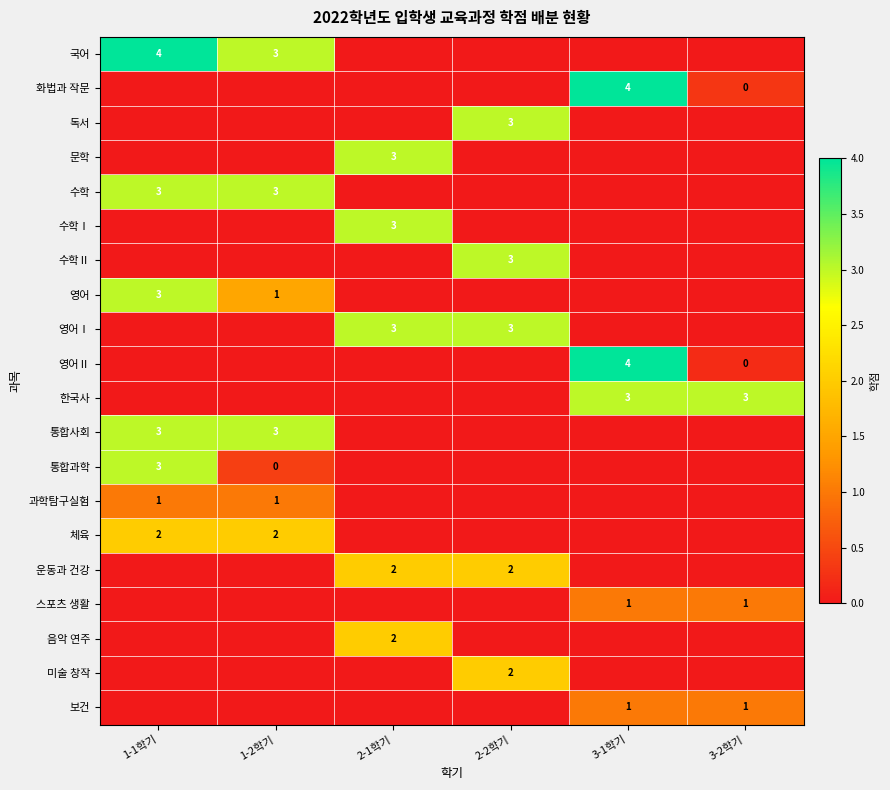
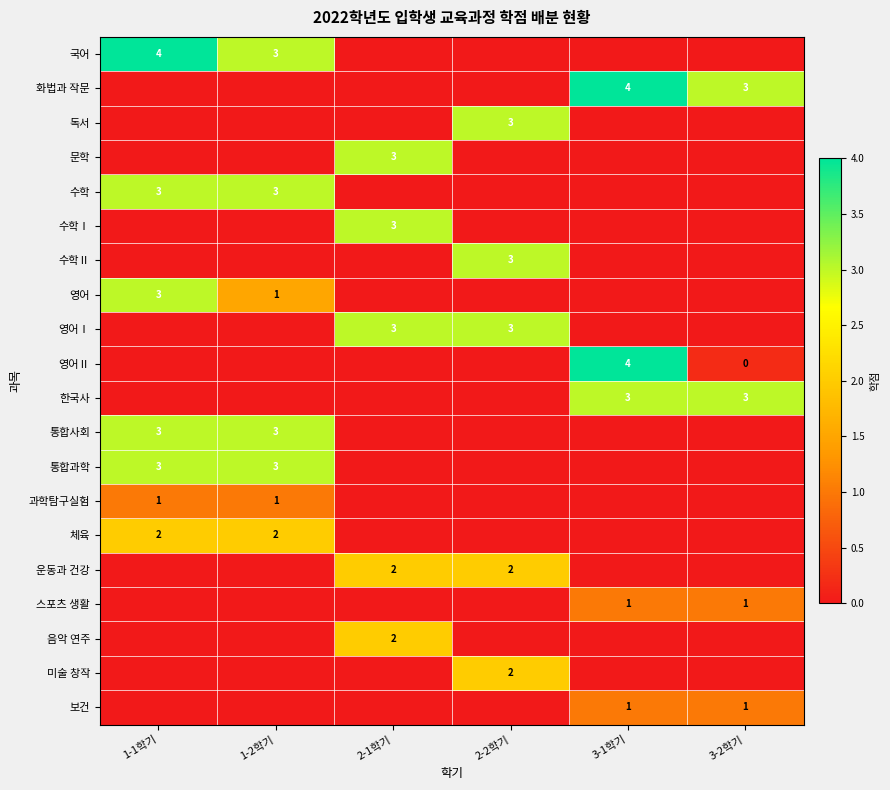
화법과 작문, 3-2학기: 0 -> 3
통합과학, 1-2학기: 0 -> 3
